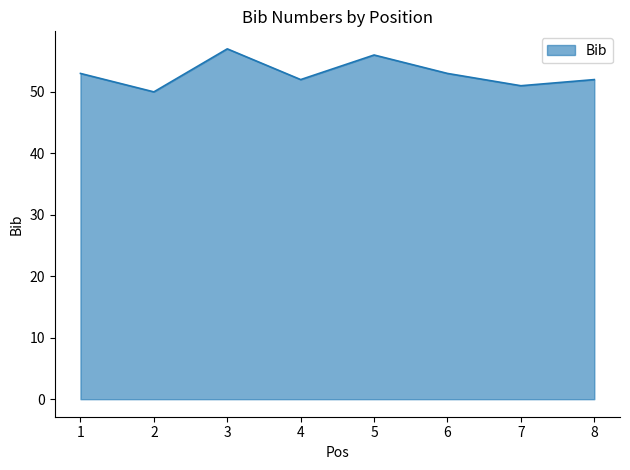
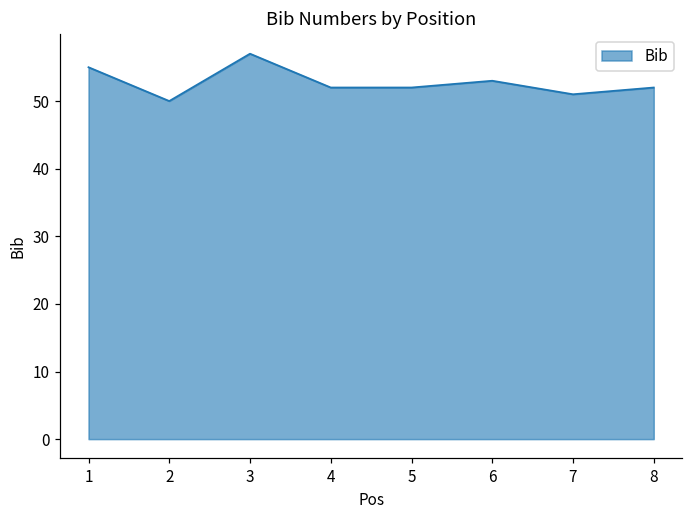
1: 53 -> 55
5: 56 -> 52
